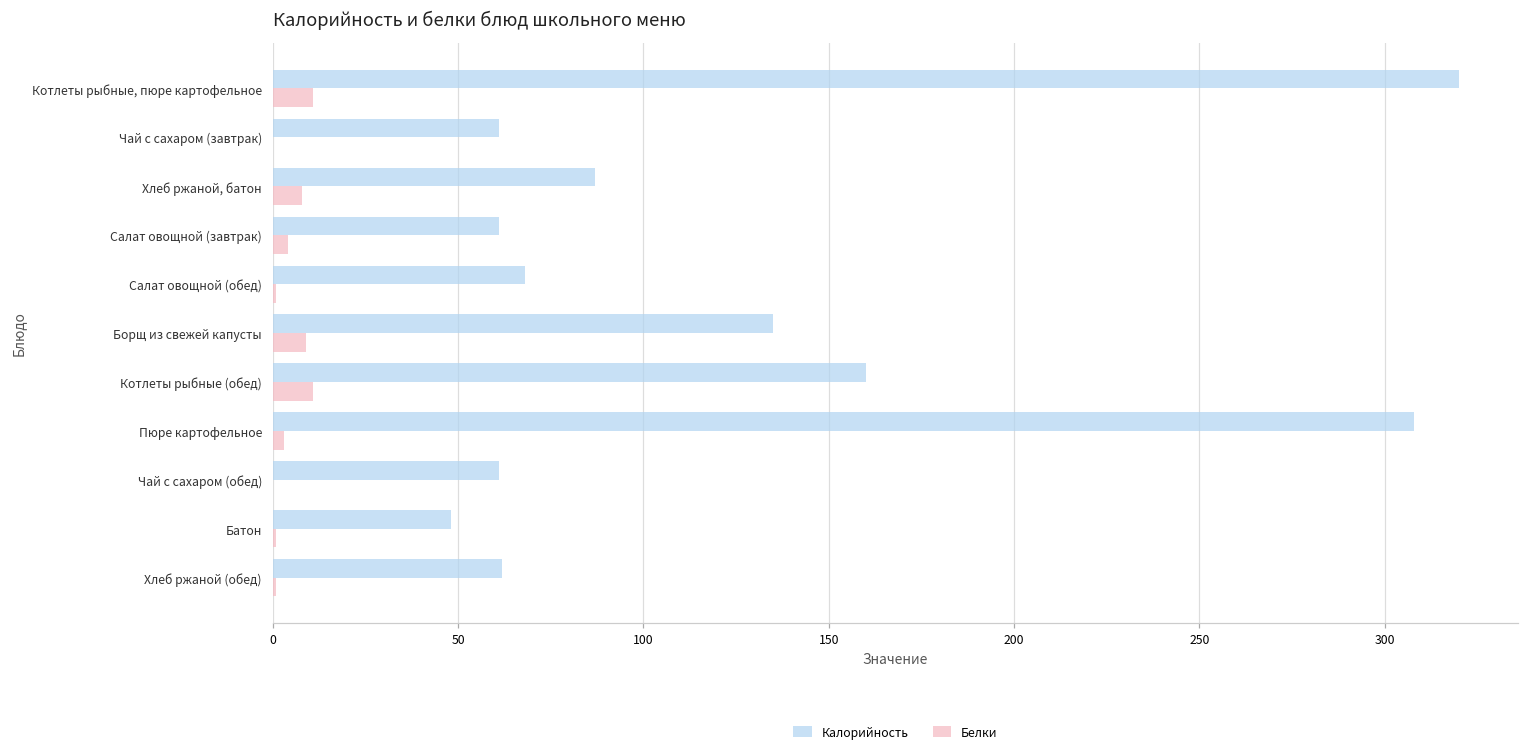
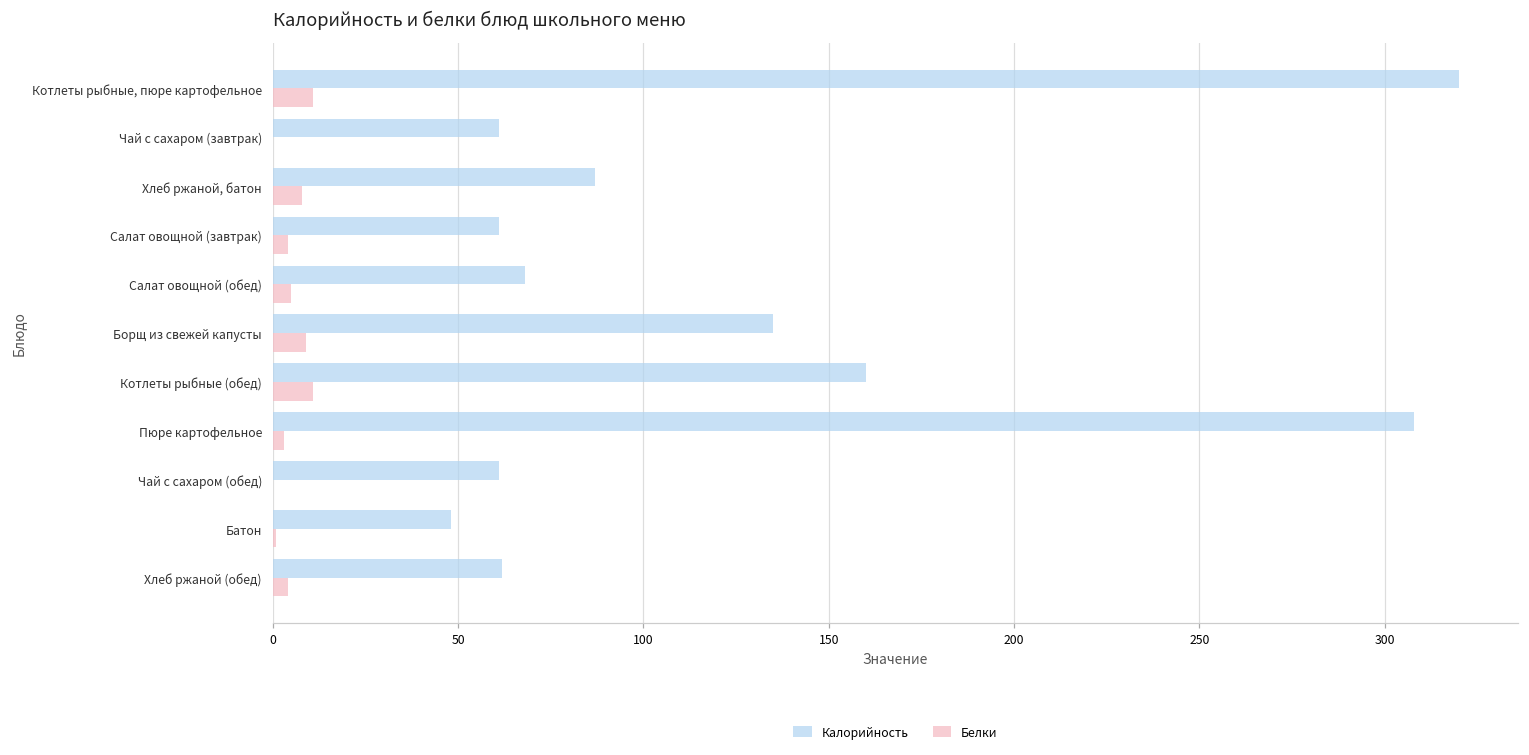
Белки, Салат овощной (обед): 1 -> 5
Белки, Хлеб ржаной (обед): 1 -> 4
